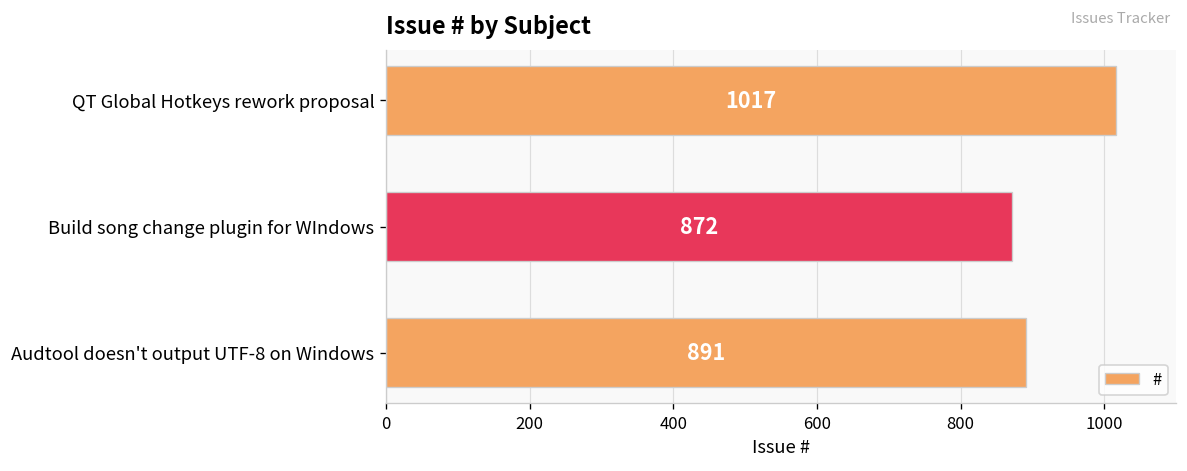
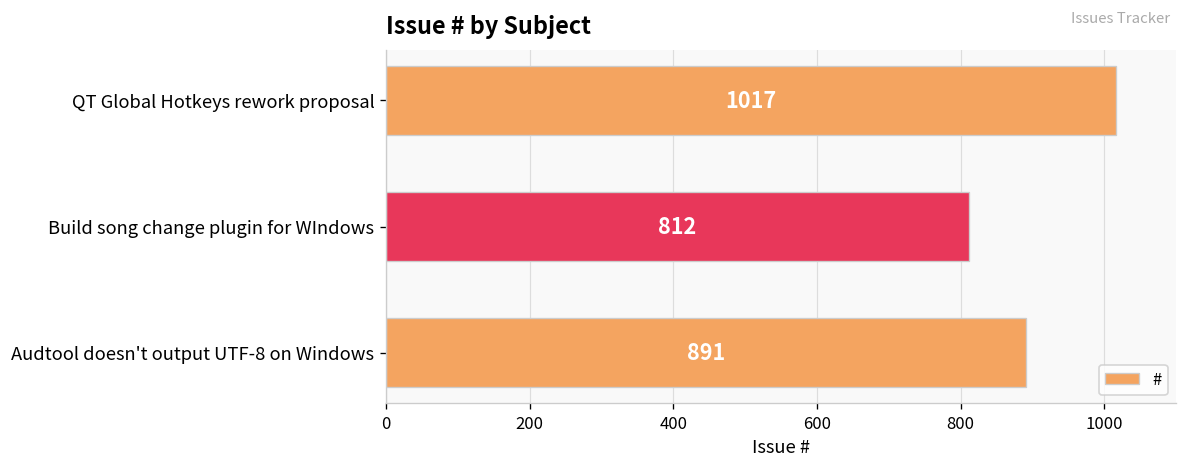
Build song change plugin for WIndows: 872 -> 812
